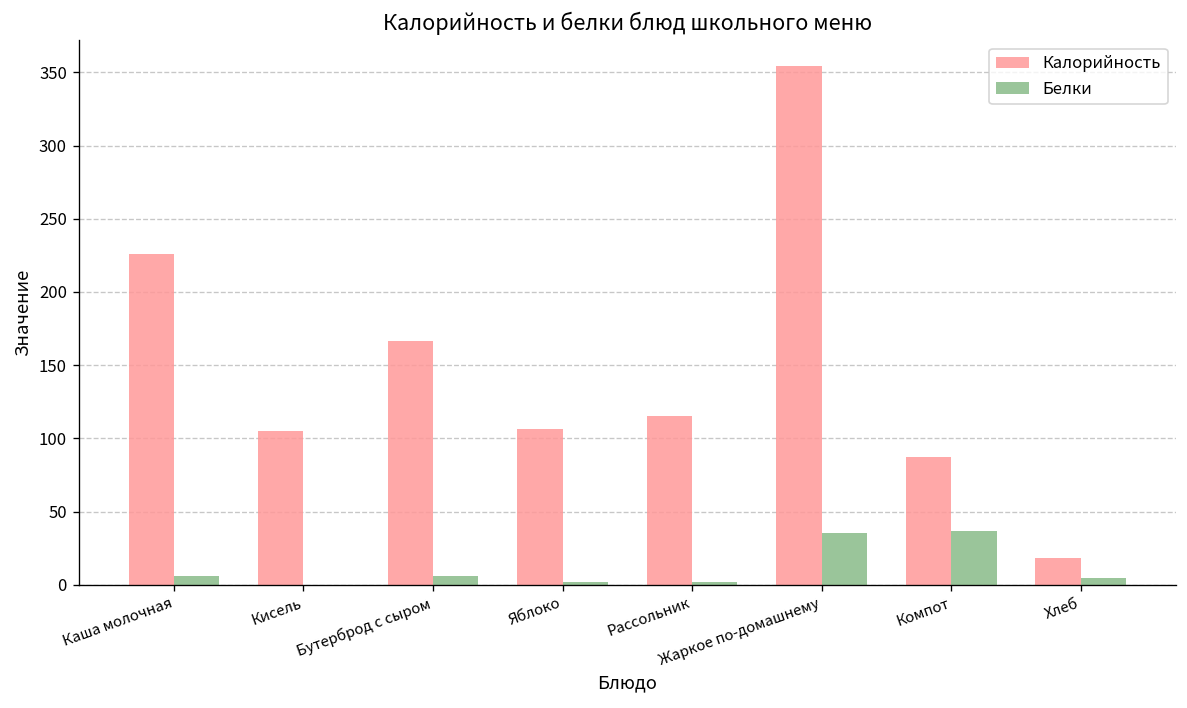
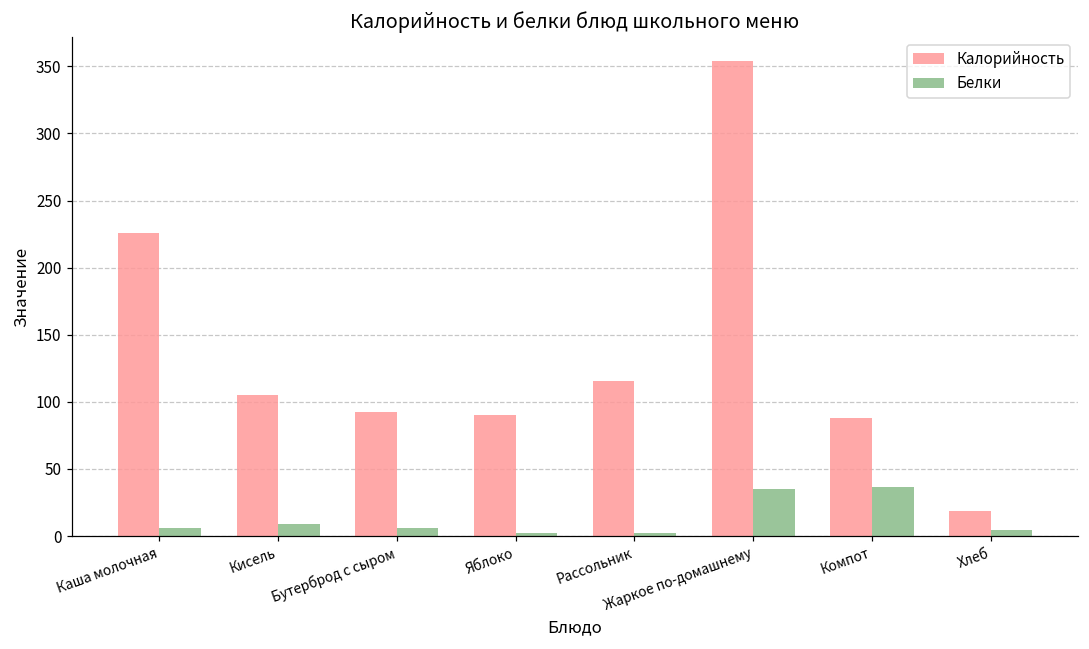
Белки, Кисель: 0 -> 9
Калорийность, Бутерброд с сыром: 166 -> 92
Калорийность, Яблоко: 106 -> 90
